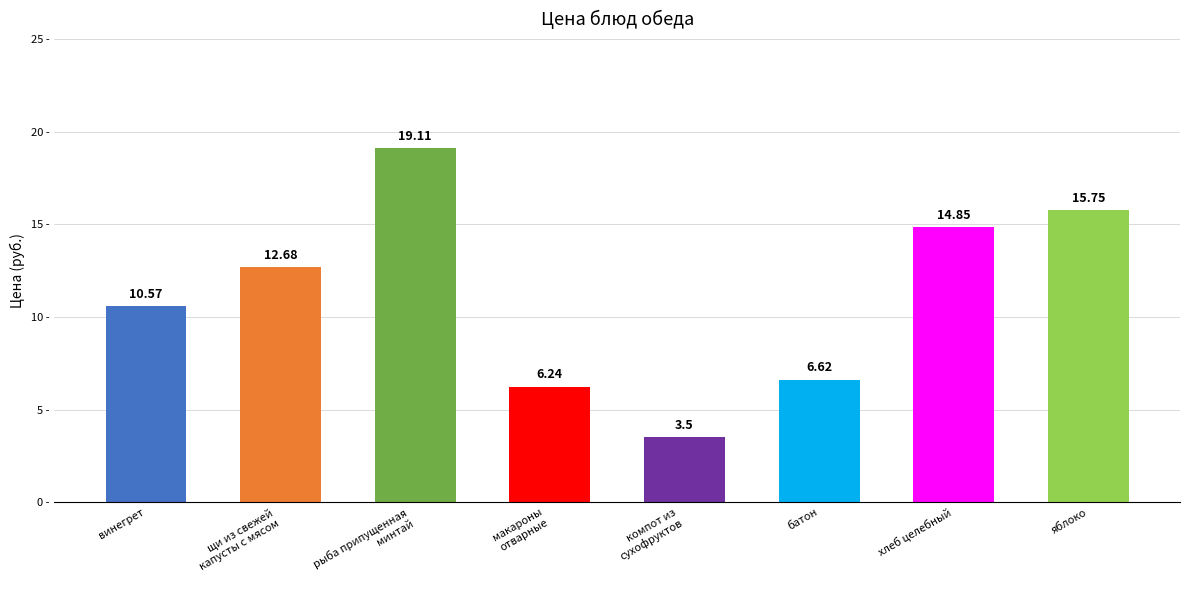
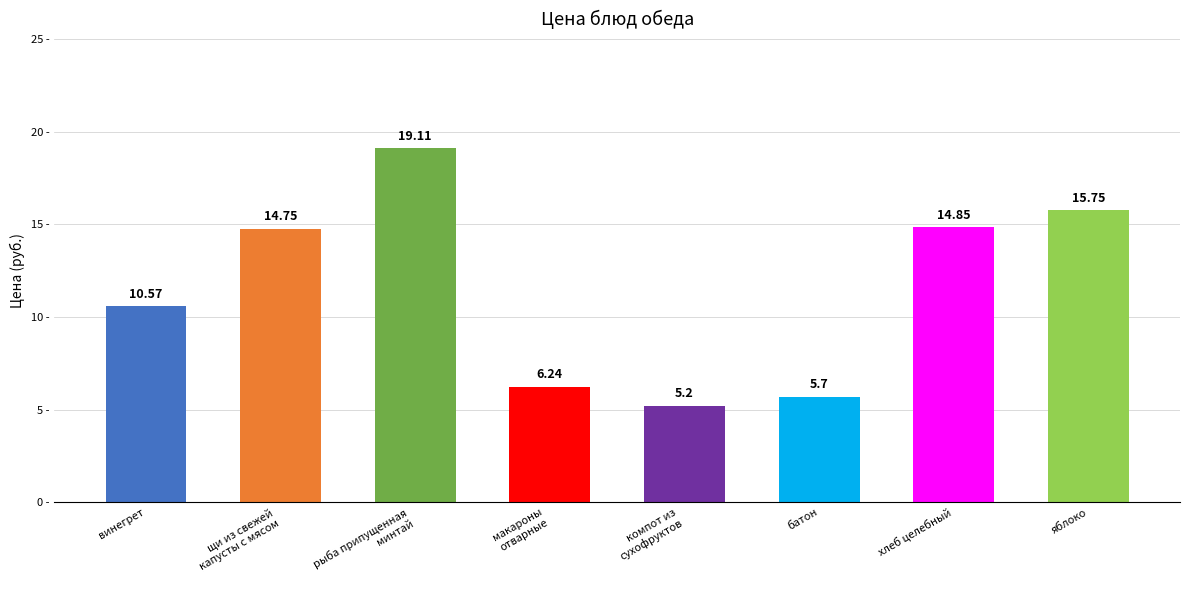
щи из свежей капусты с мясом: 12.68 -> 14.75
компот из сухофруктов: 3.5 -> 5.2
батон: 6.62 -> 5.7
